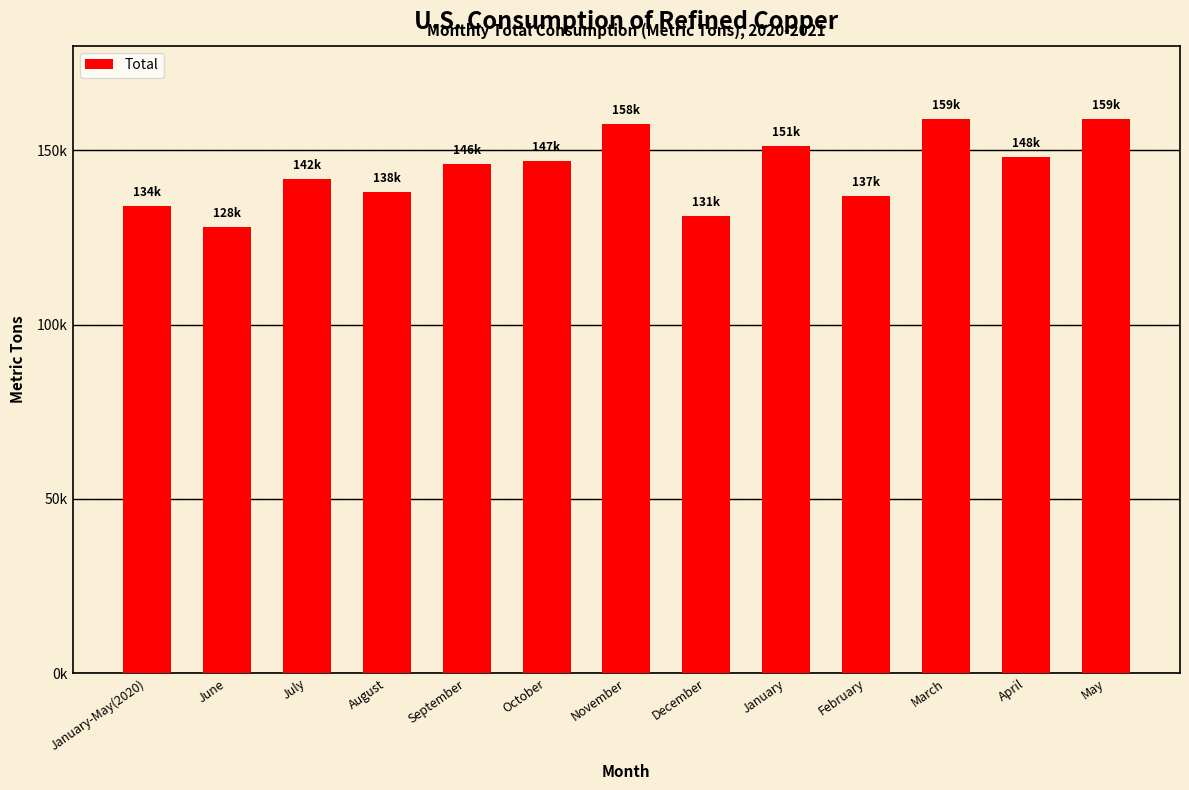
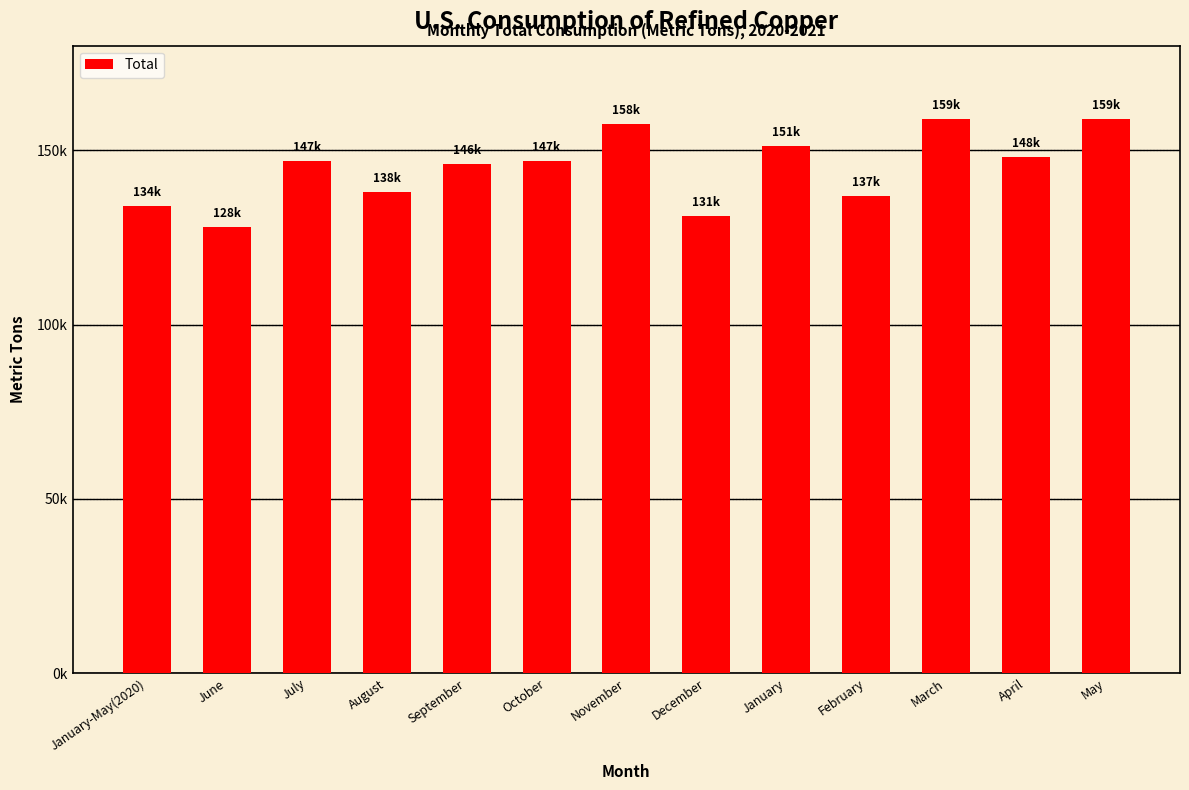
July: 142k -> 147k
